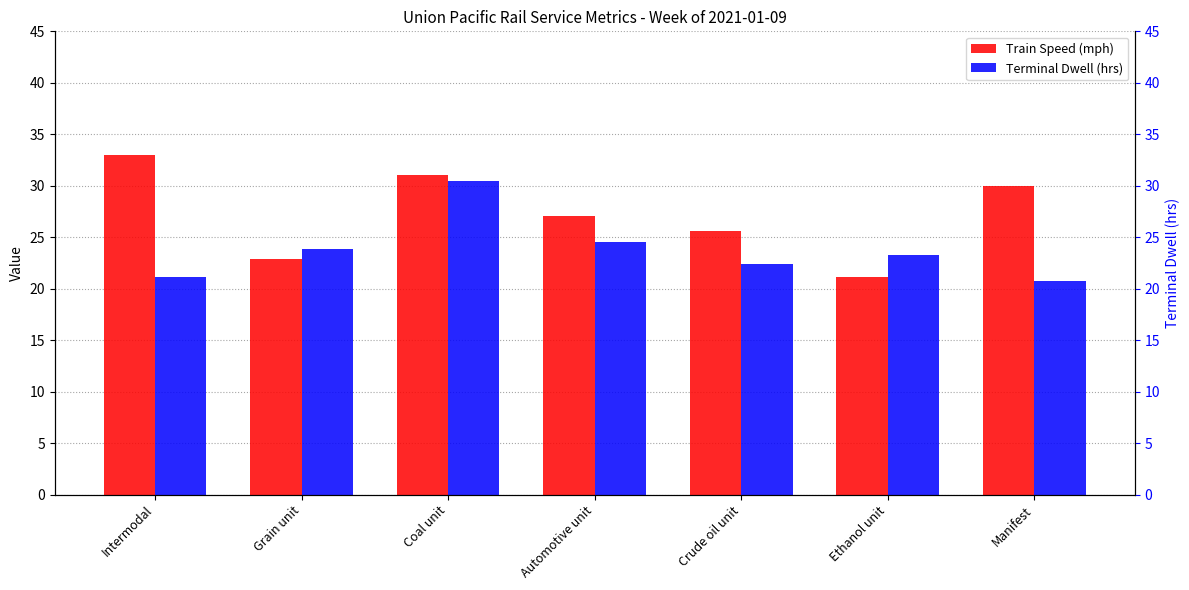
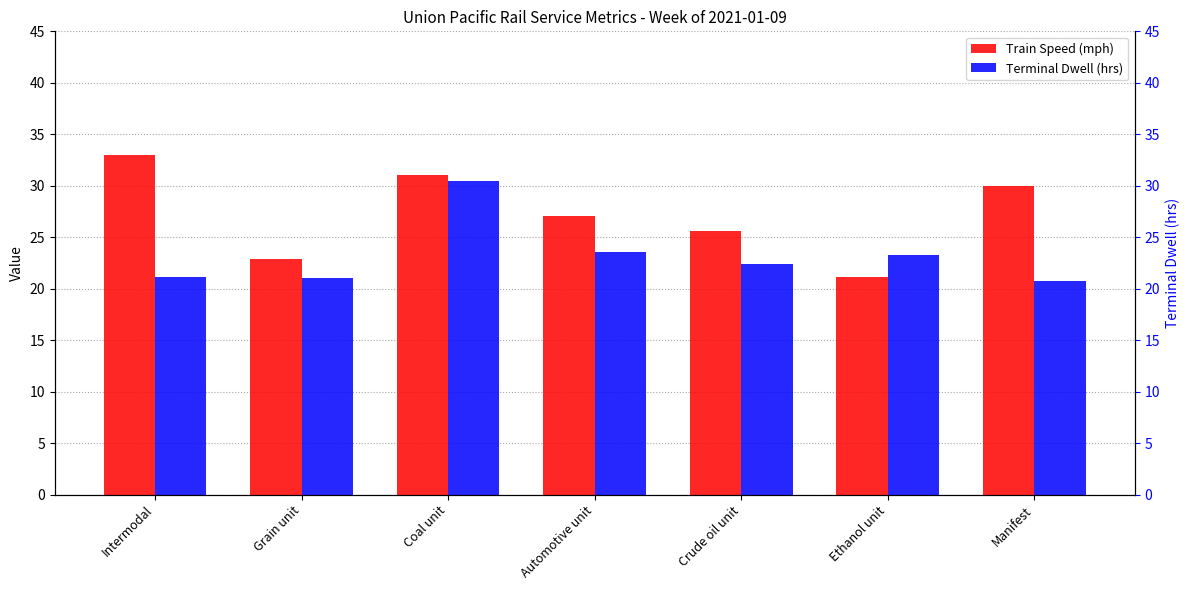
Terminal Dwell (hrs), Grain unit: 23.9 -> 21.0
Terminal Dwell (hrs), Automotive unit: 24.5 -> 23.6
